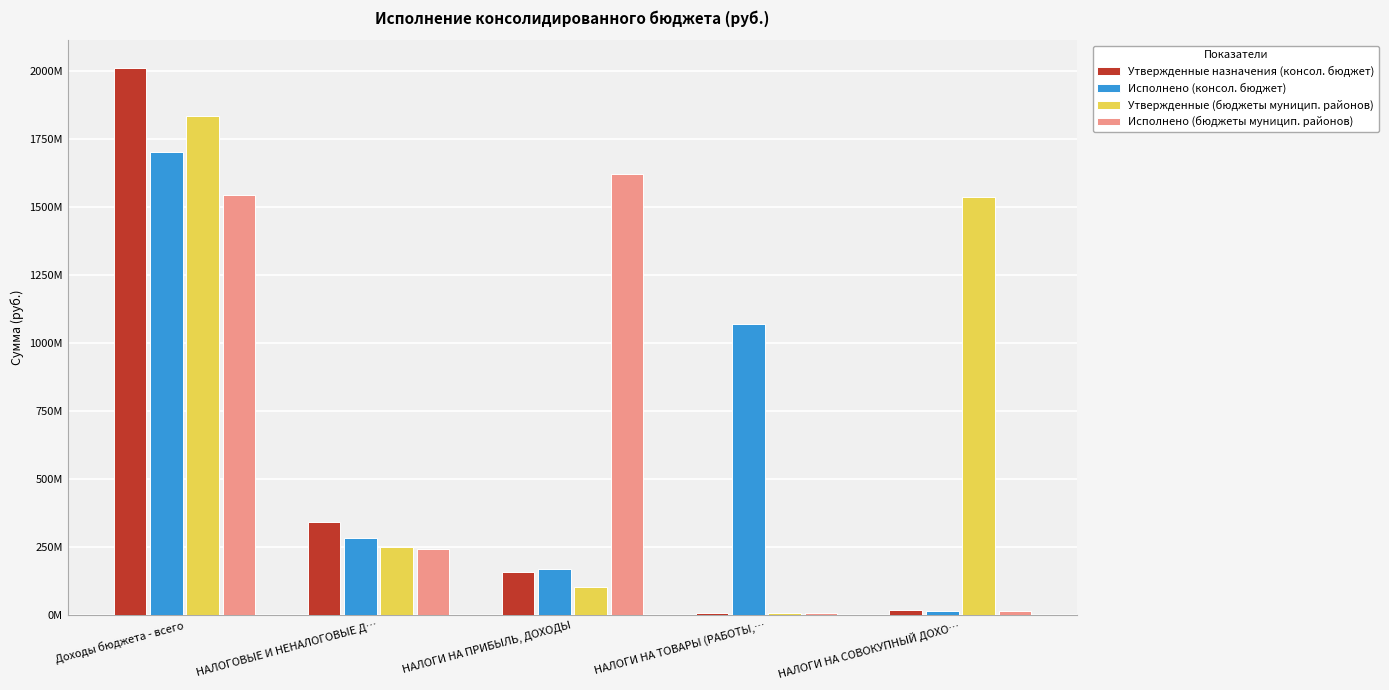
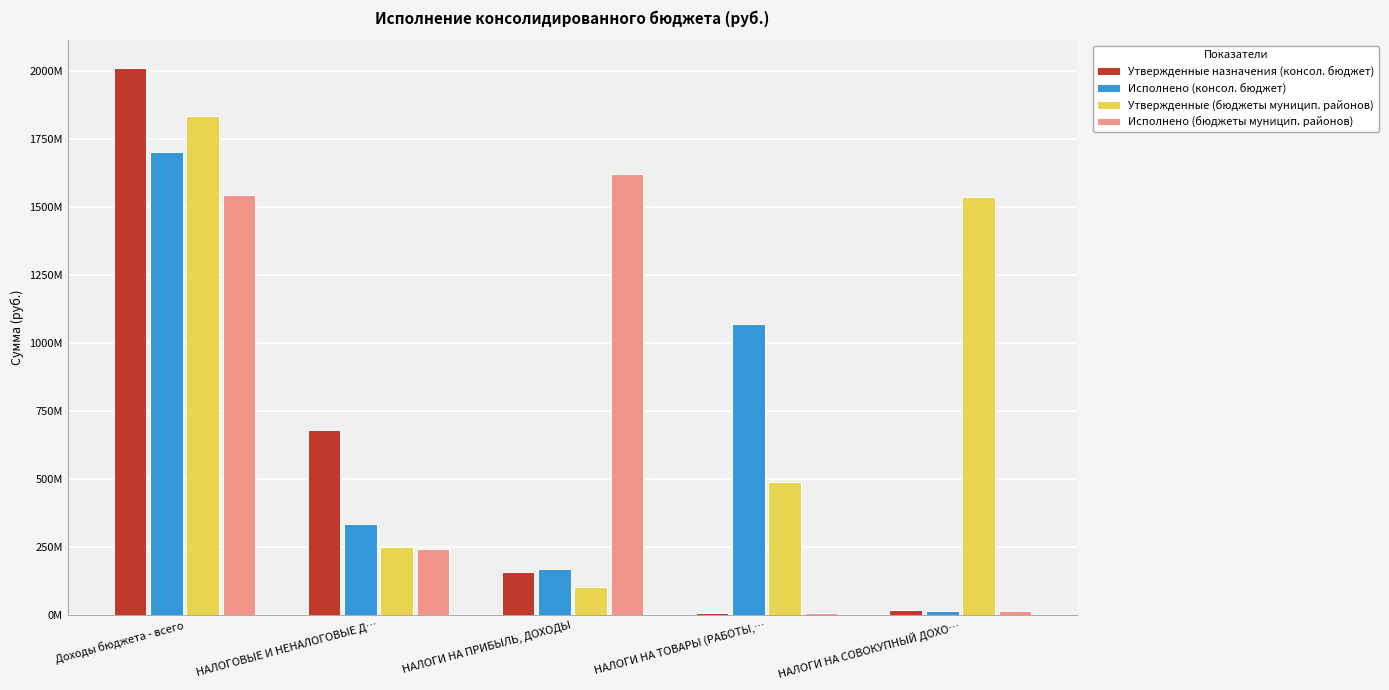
Утвержденные назначения (консол. бюджет), НАЛОГОВЫЕ И НЕНАЛОГОВЫЕ Д…: 340000000 -> 680000000
Исполнено (консол. бюджет), НАЛОГОВЫЕ И НЕНАЛОГОВЫЕ Д…: 280000000 -> 340000000
Утвержденные (бюджеты муницип. районов), НАЛОГИ НА ТОВАРЫ (РАБОТЫ,…: 10000000 -> 490000000
